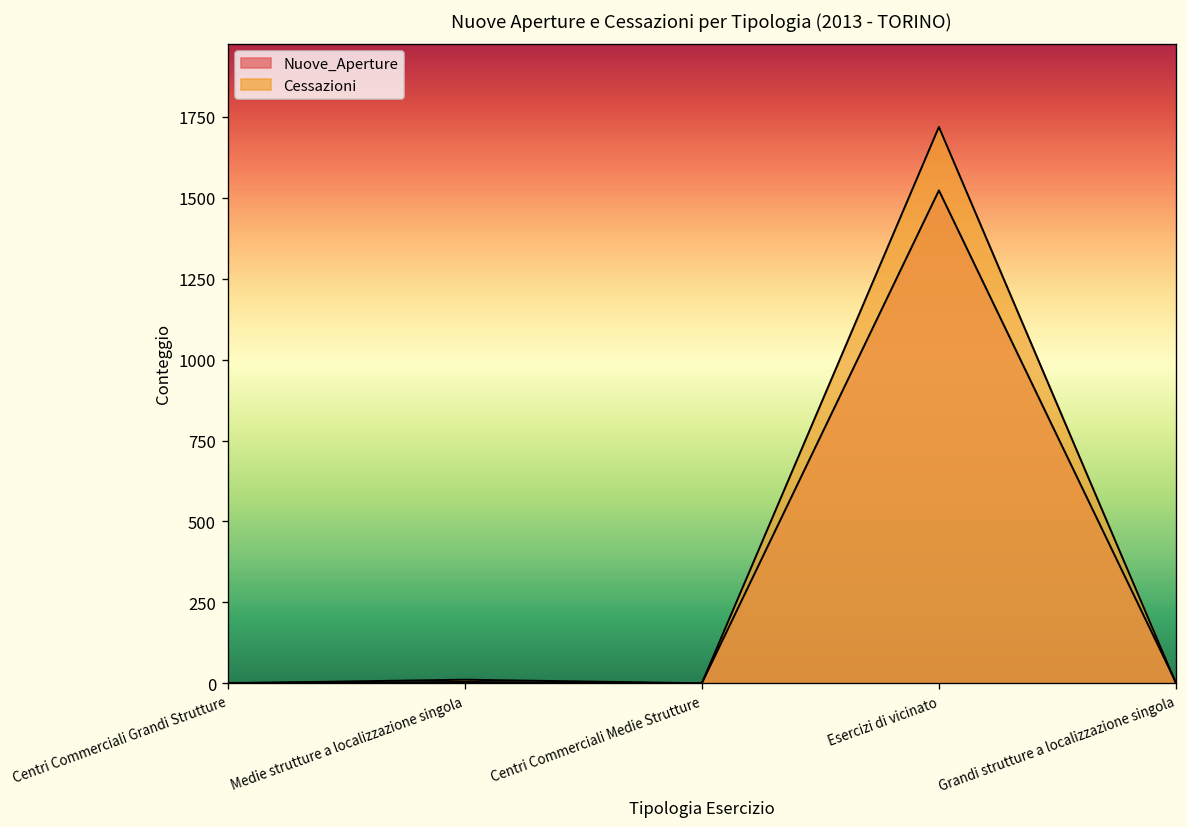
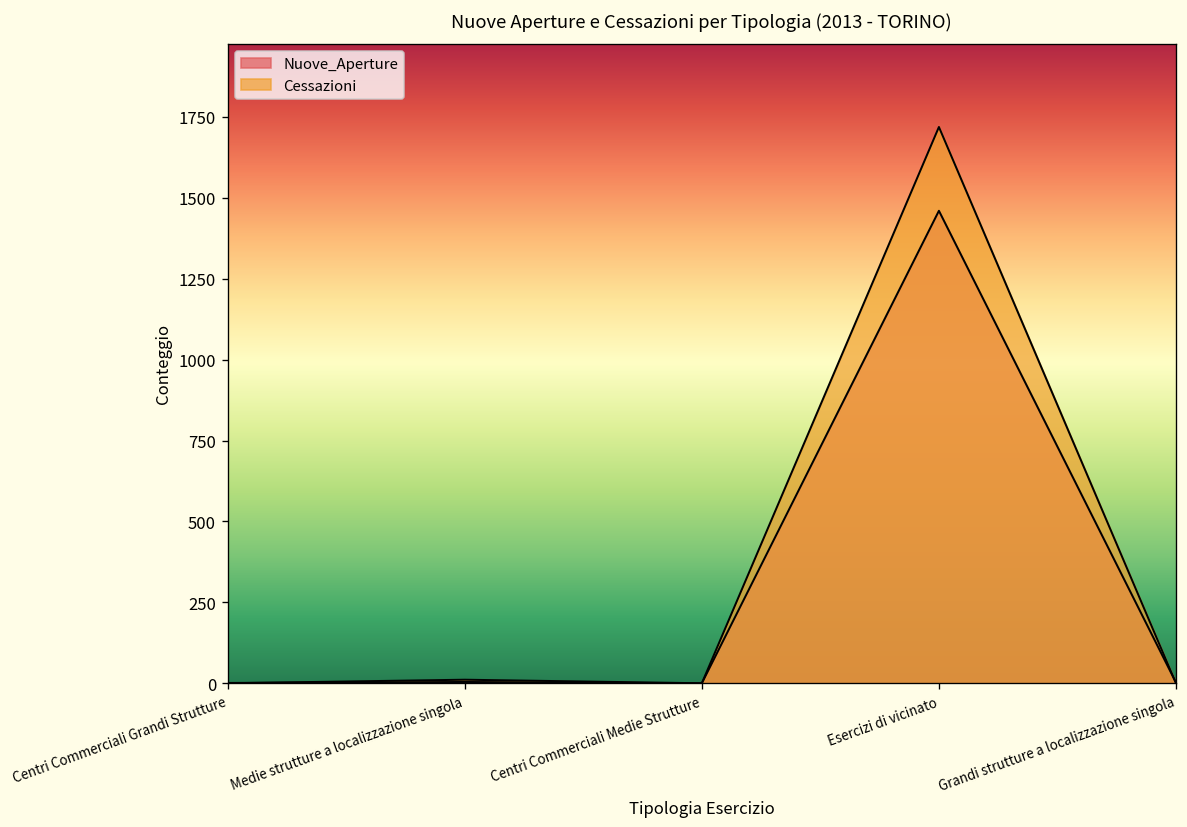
Nuove_Aperture, Esercizi di vicinato: 1520 -> 1460
